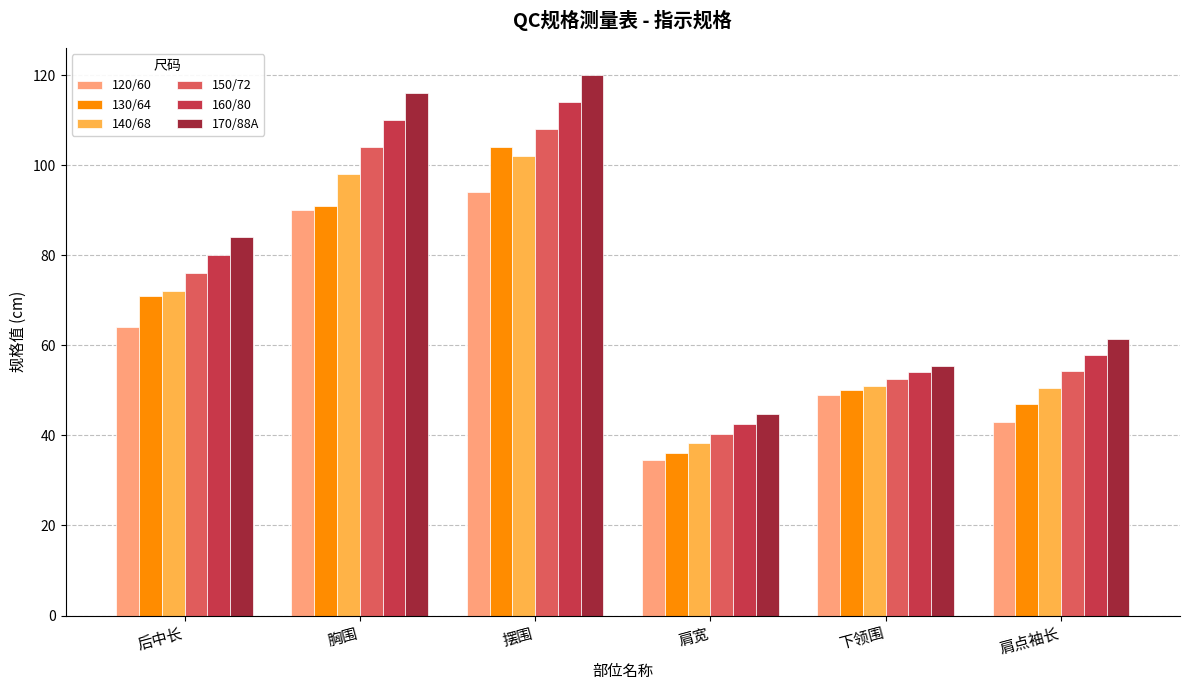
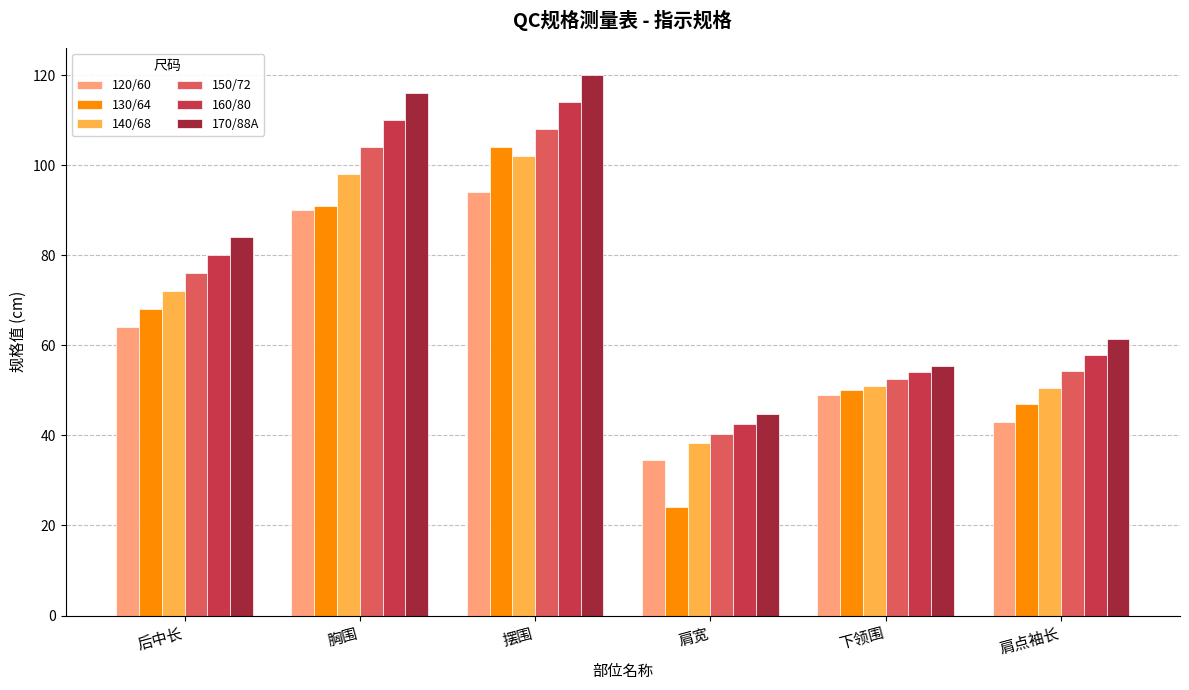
130/64, 后中长: 71 -> 68
130/64, 肩宽: 36 -> 24
